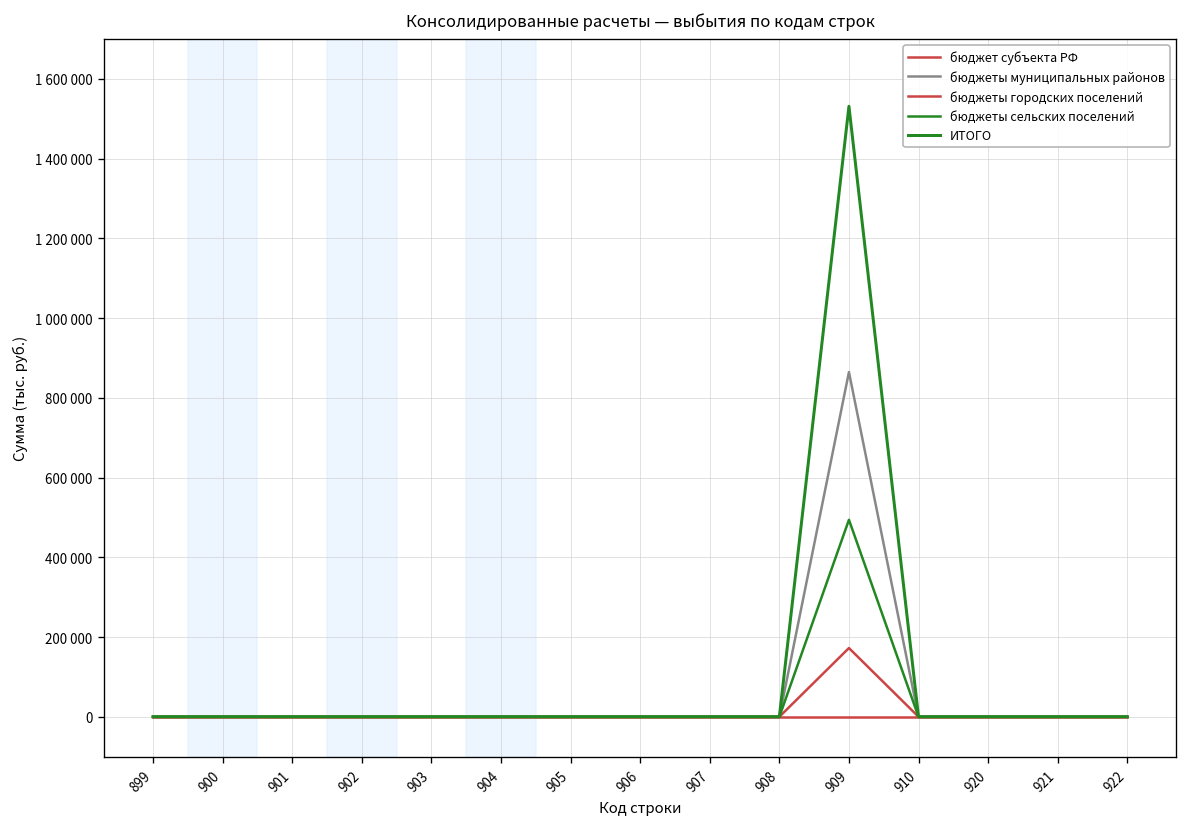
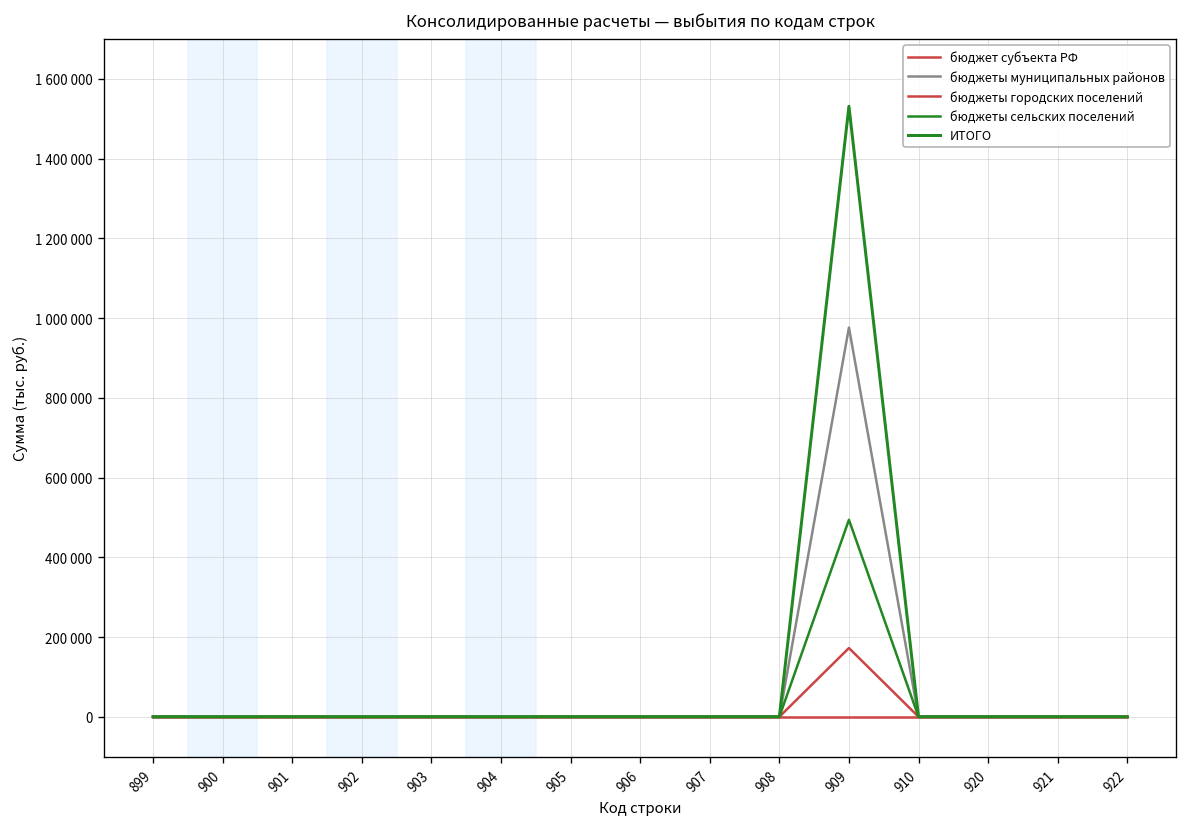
бюджеты муниципальных районов, 909: 860000 -> 980000
